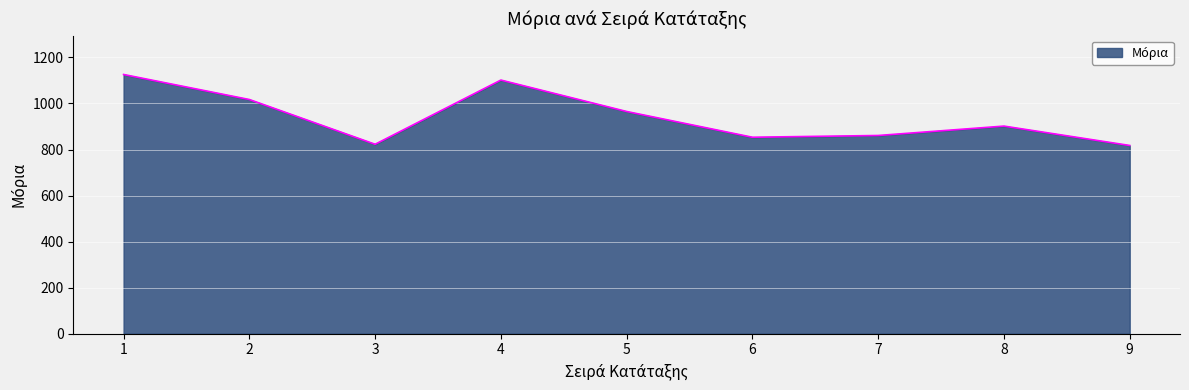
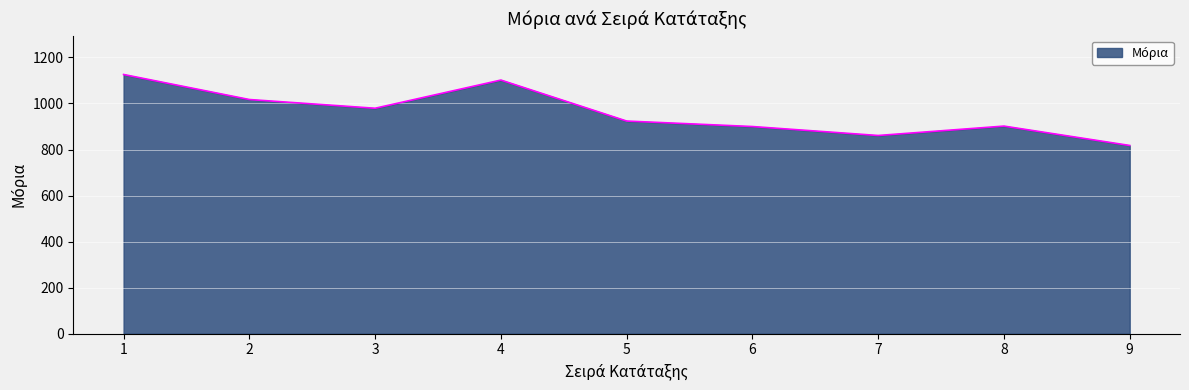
3: 820 -> 980
5: 970 -> 920
6: 850 -> 900
